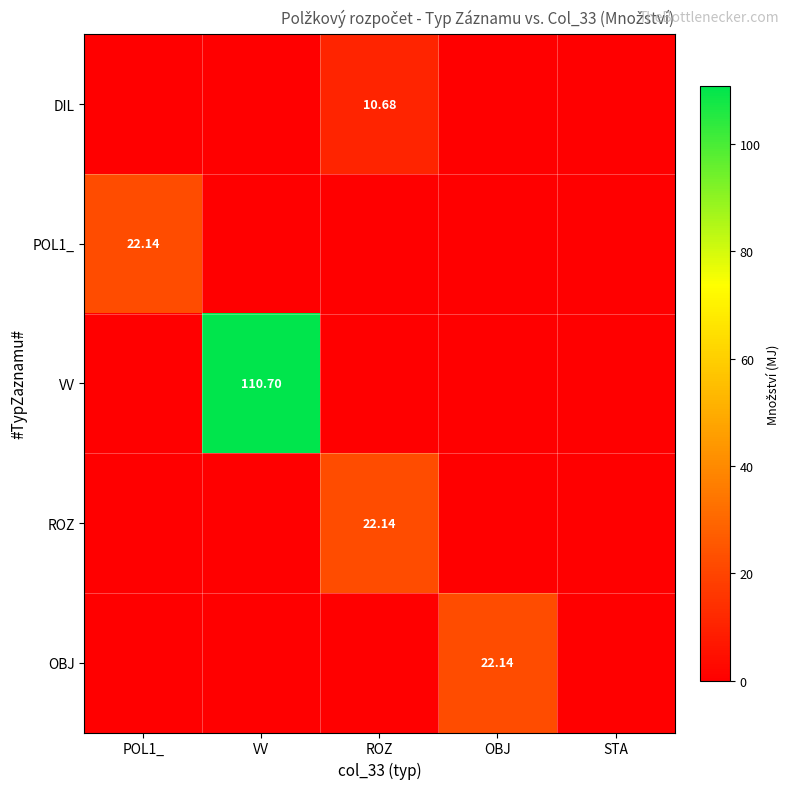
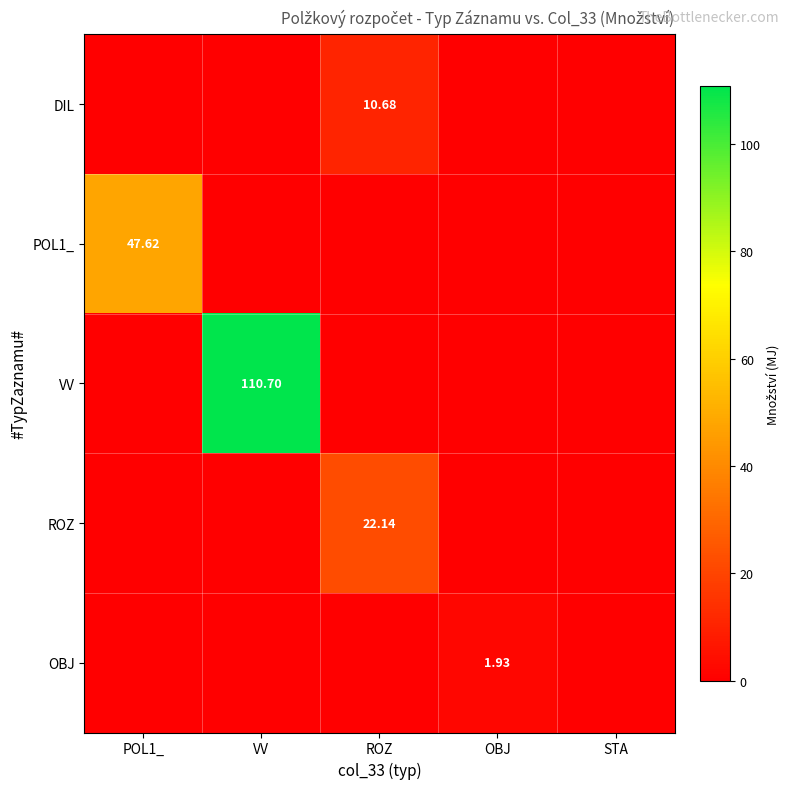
POL1_, POL1_: 22.14 -> 47.62
OBJ, OBJ: 22.14 -> 1.93
